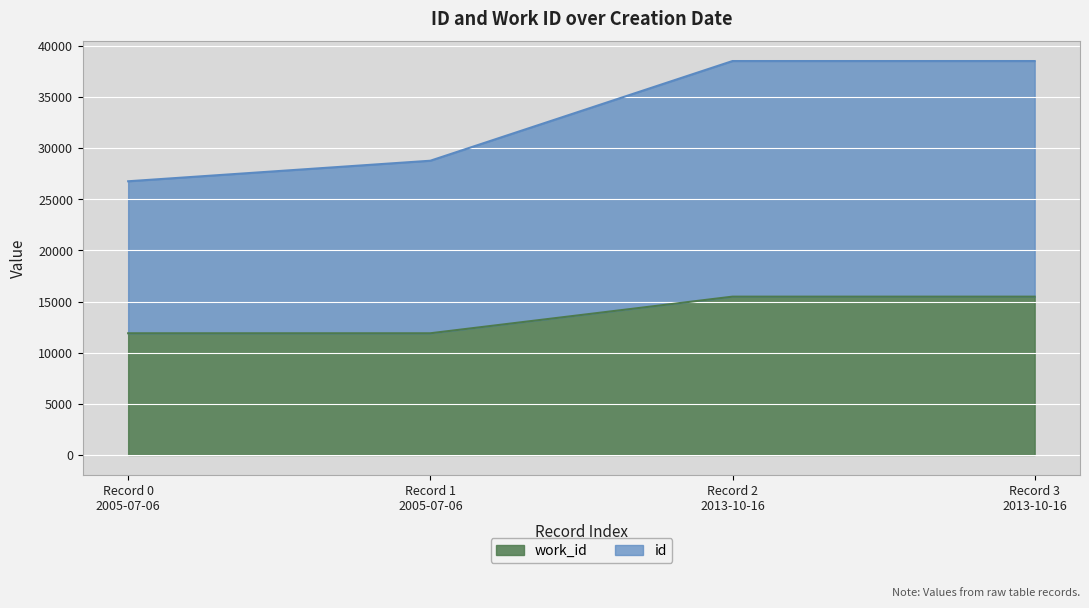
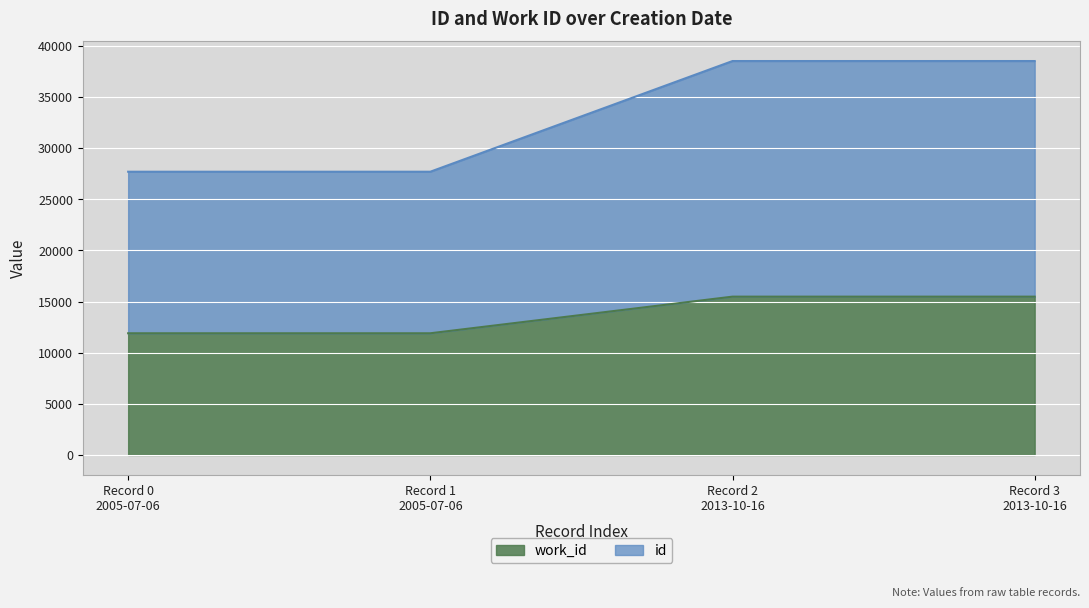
id, Record 0 2005-07-06: 14900 -> 15800
id, Record 1 2005-07-06: 16900 -> 15800
